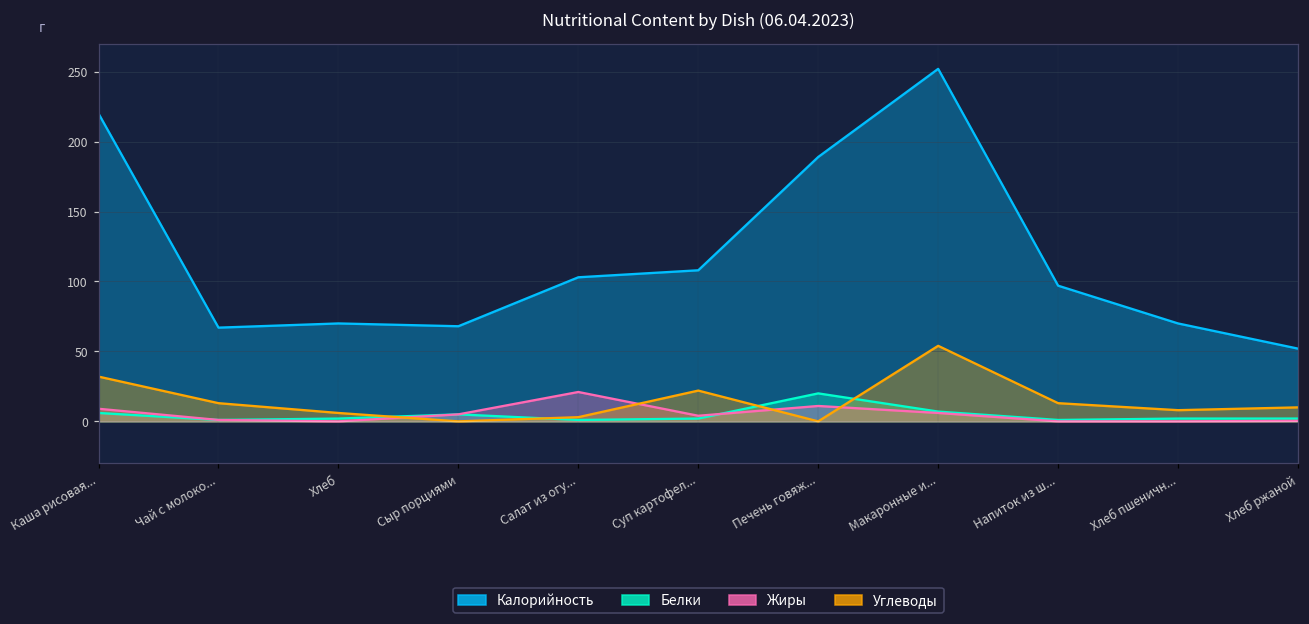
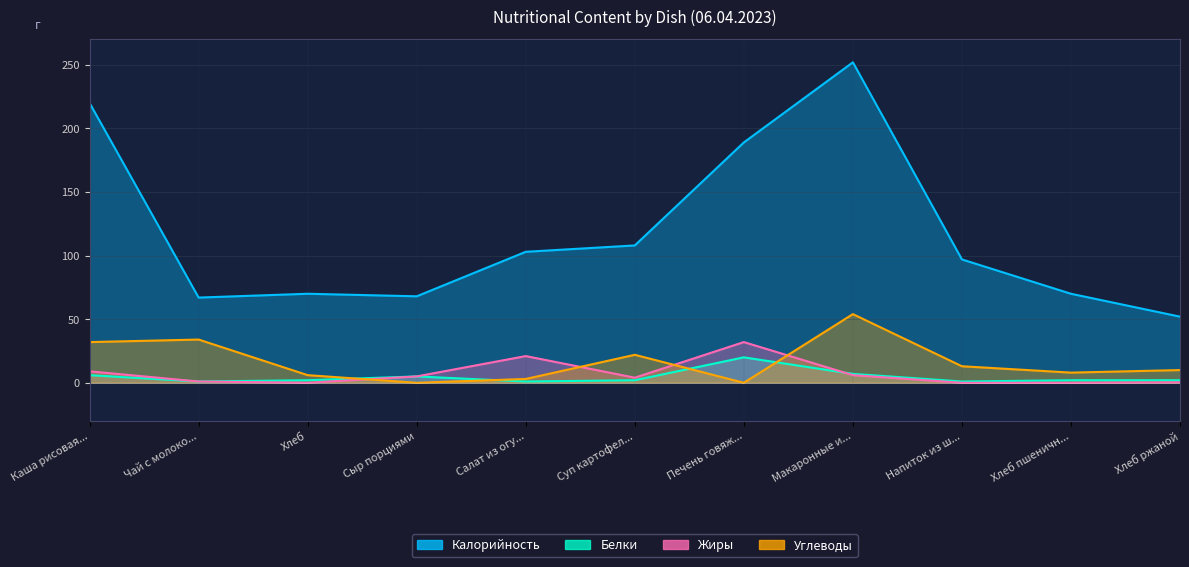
Углеводы, Чай с молоко...: 13 -> 34
Жиры, Печень говяж...: 11 -> 32
